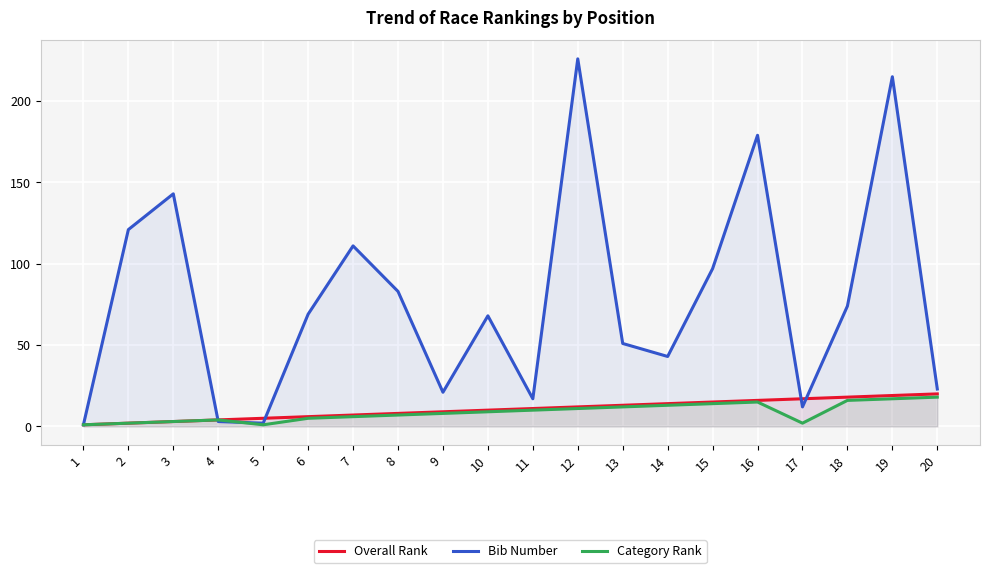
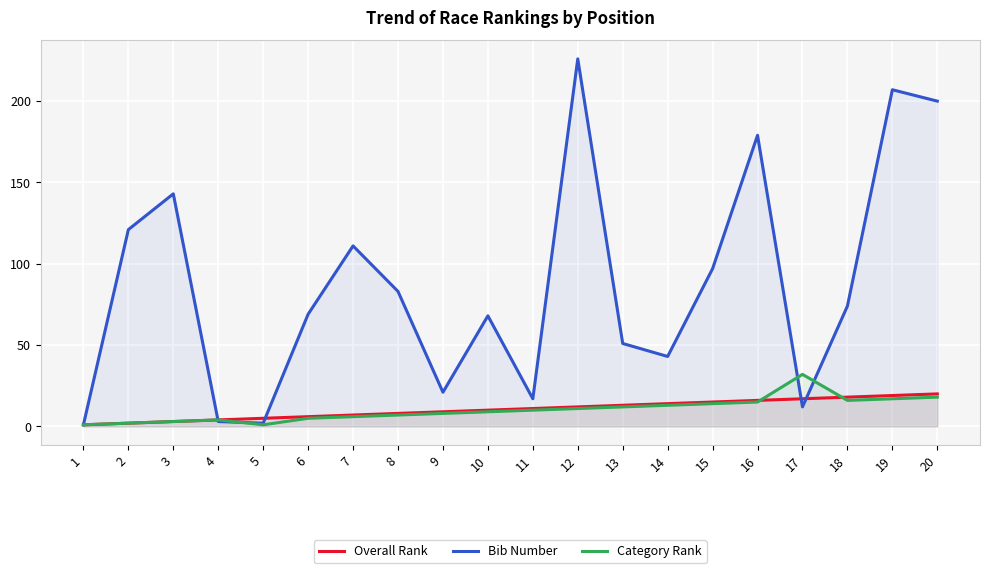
Category Rank, 17: 2 -> 32
Bib Number, 19: 215 -> 207
Bib Number, 20: 23 -> 200
